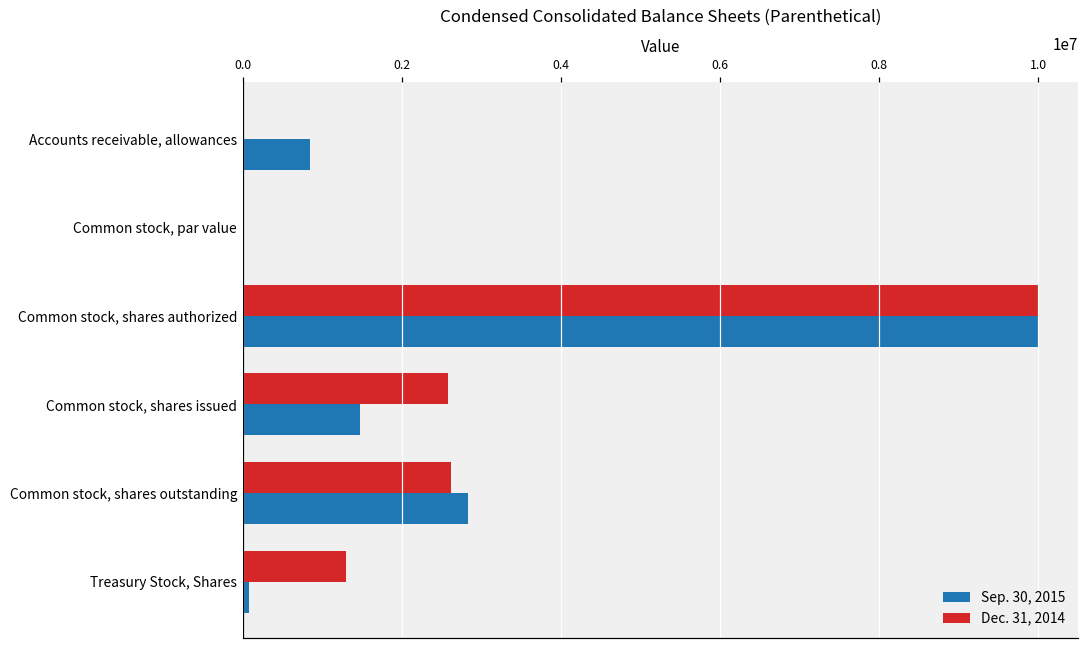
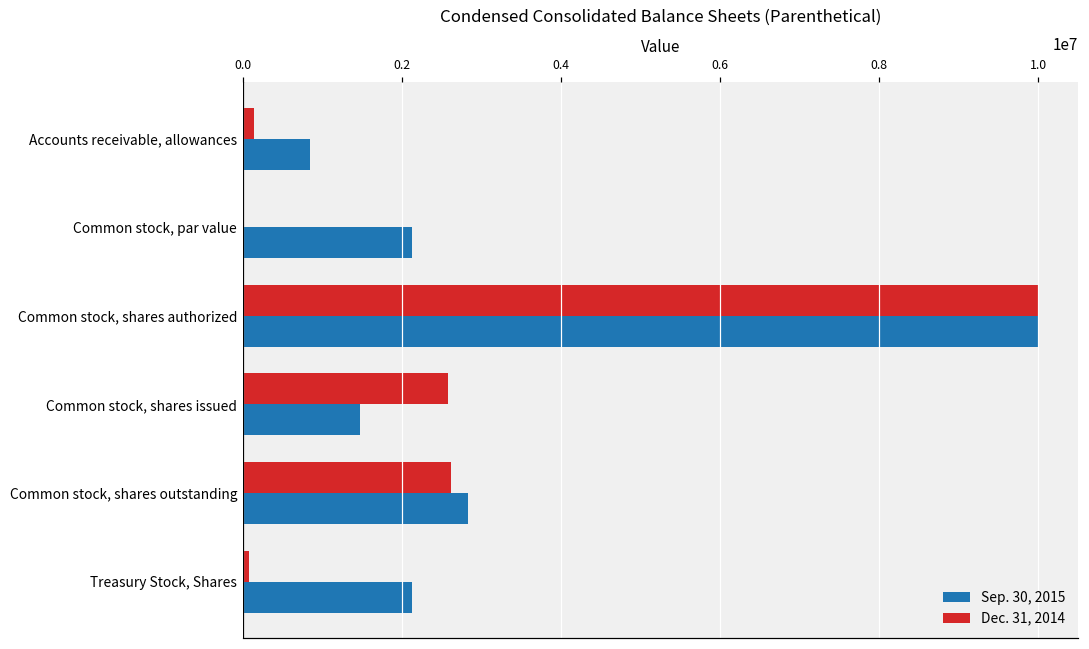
Dec. 31, 2014, Accounts receivable, allowances: 0 -> 100000
Sep. 30, 2015, Common stock, par value: 0 -> 2100000
Dec. 31, 2014, Treasury Stock, Shares: 1300000 -> 100000
Sep. 30, 2015, Treasury Stock, Shares: 100000 -> 2100000
